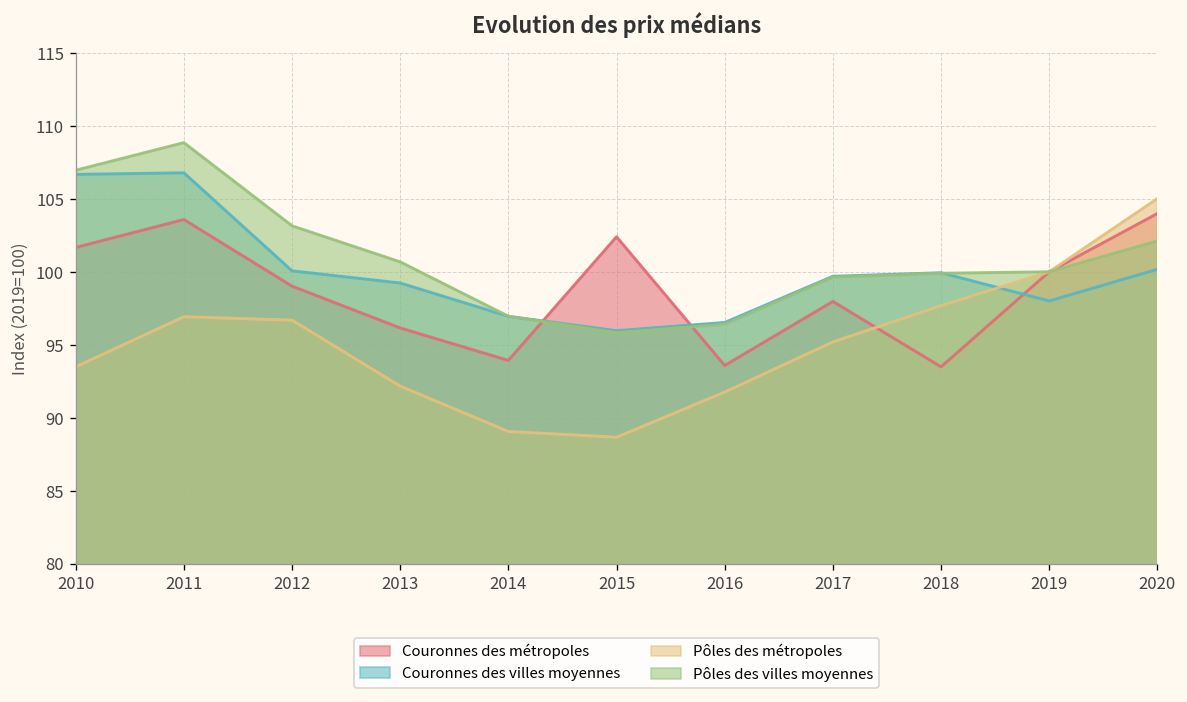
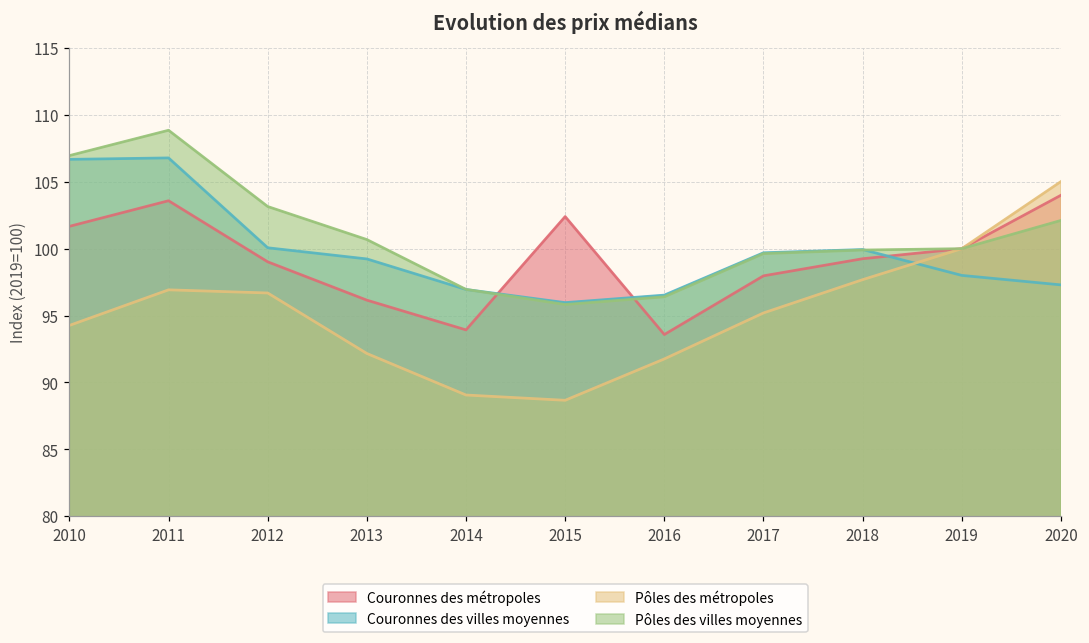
Pôles des métropoles, 2010: 93.5 -> 94.3
Couronnes des métropoles, 2018: 93.5 -> 99.2
Couronnes des villes moyennes, 2020: 100.2 -> 97.3
